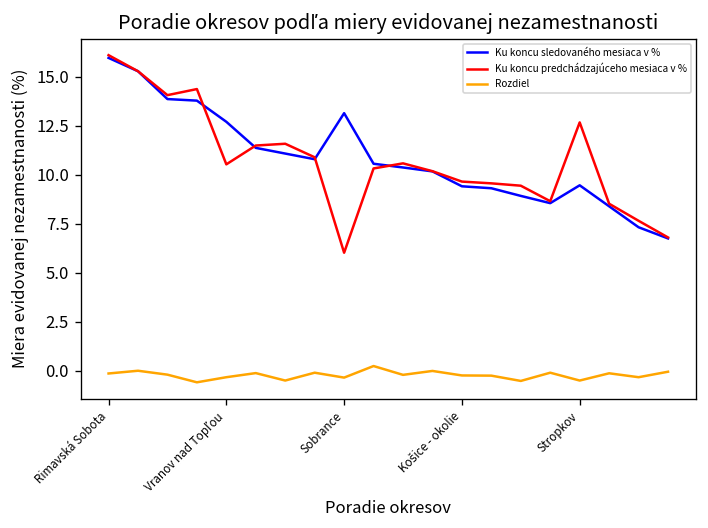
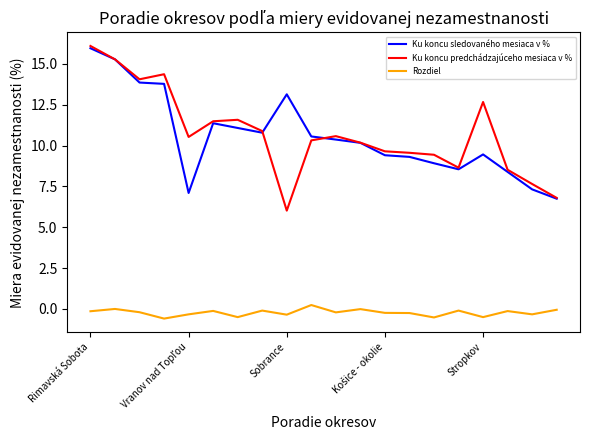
Ku koncu sledovaného mesiaca v %, Vranov nad Topľou: 12.7 -> 7.1
